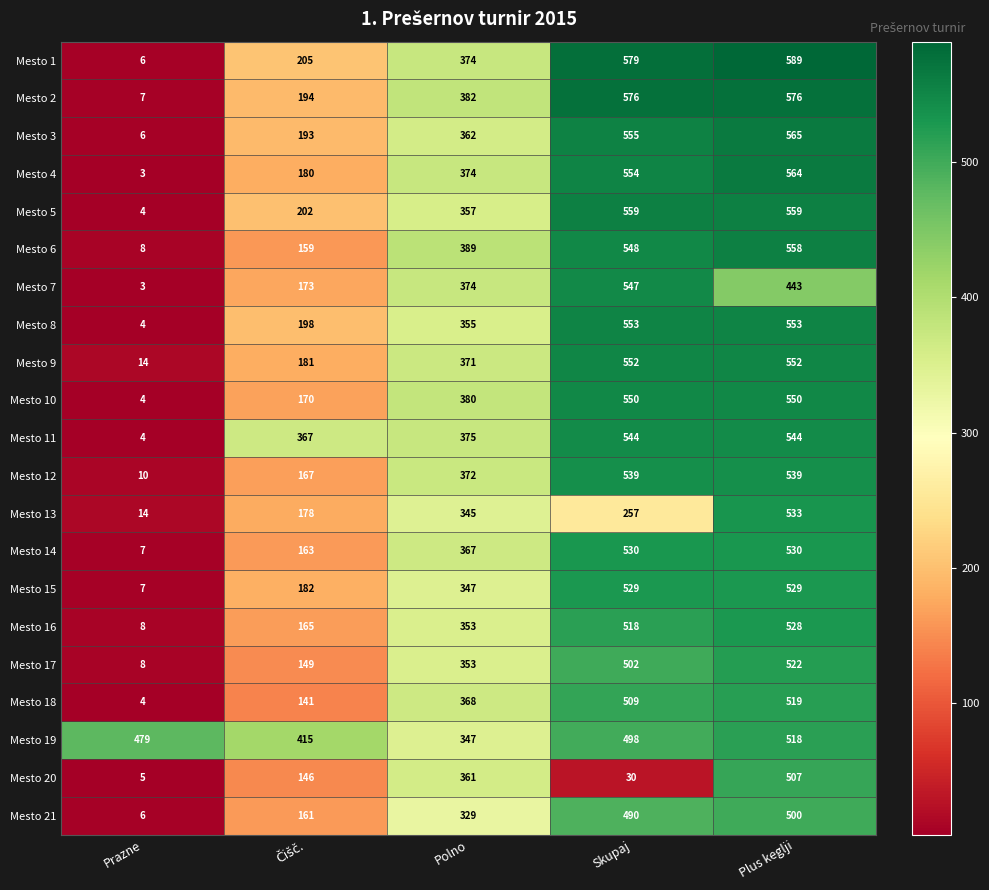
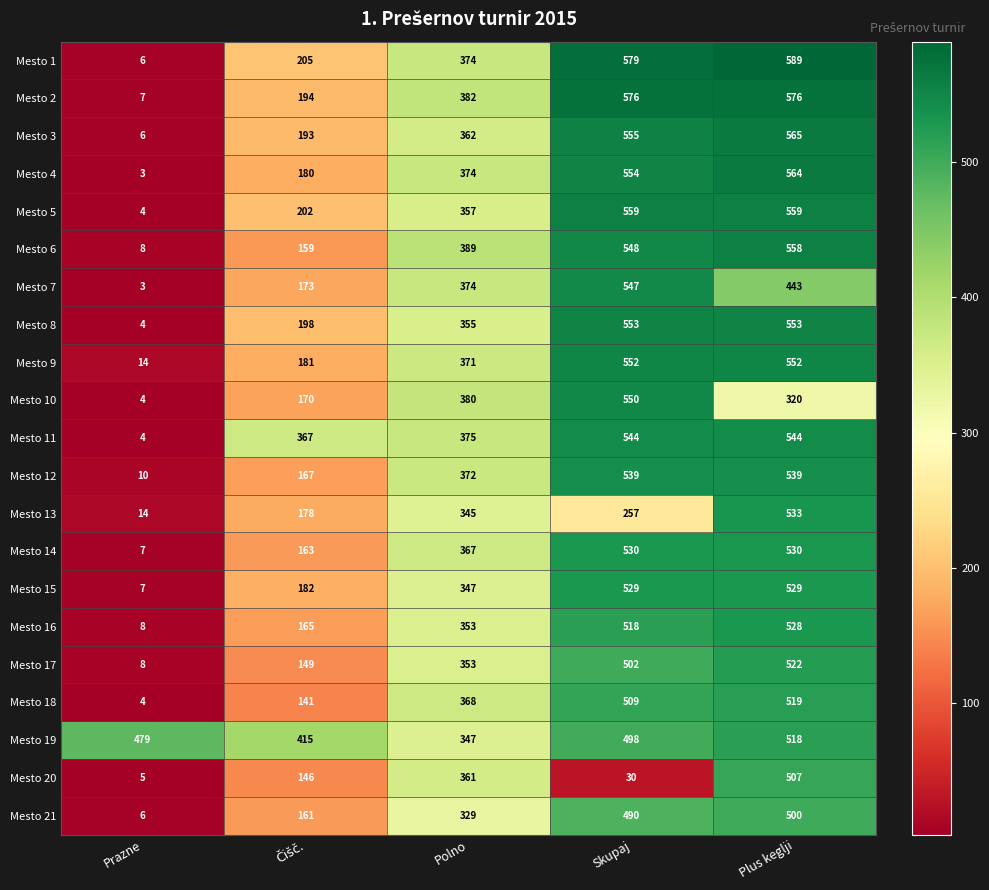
Mesto 10, Plus keglji: 550 -> 320
